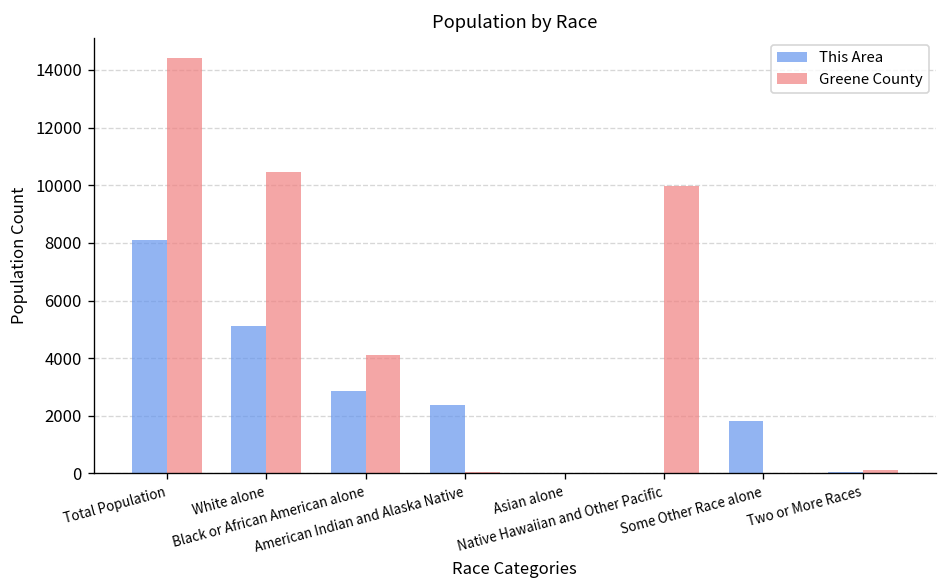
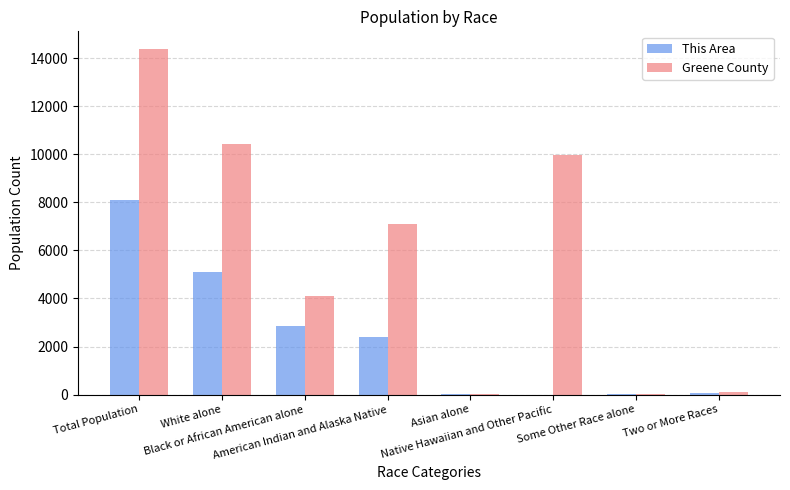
Greene County, American Indian and Alaska Native: 0 -> 7100
This Area, Some Other Race alone: 1800 -> 0
